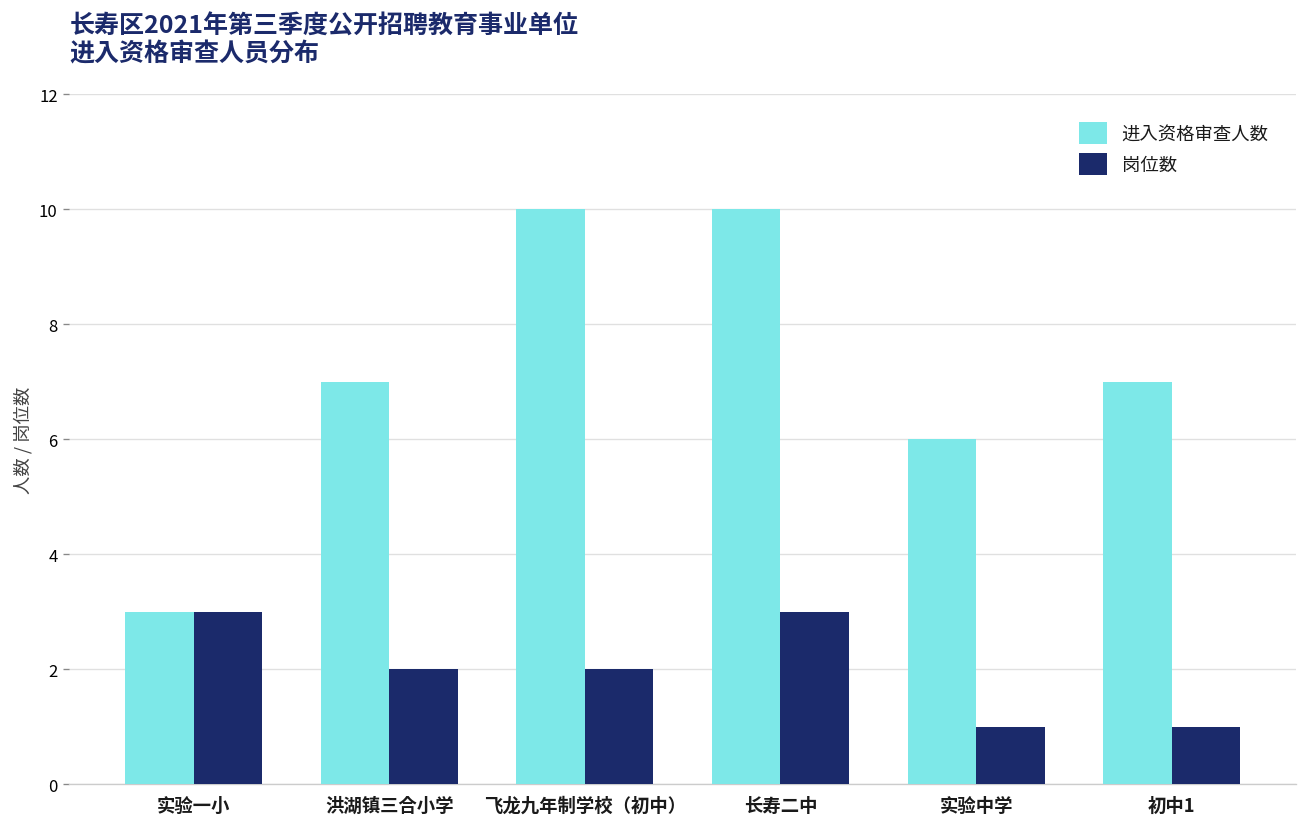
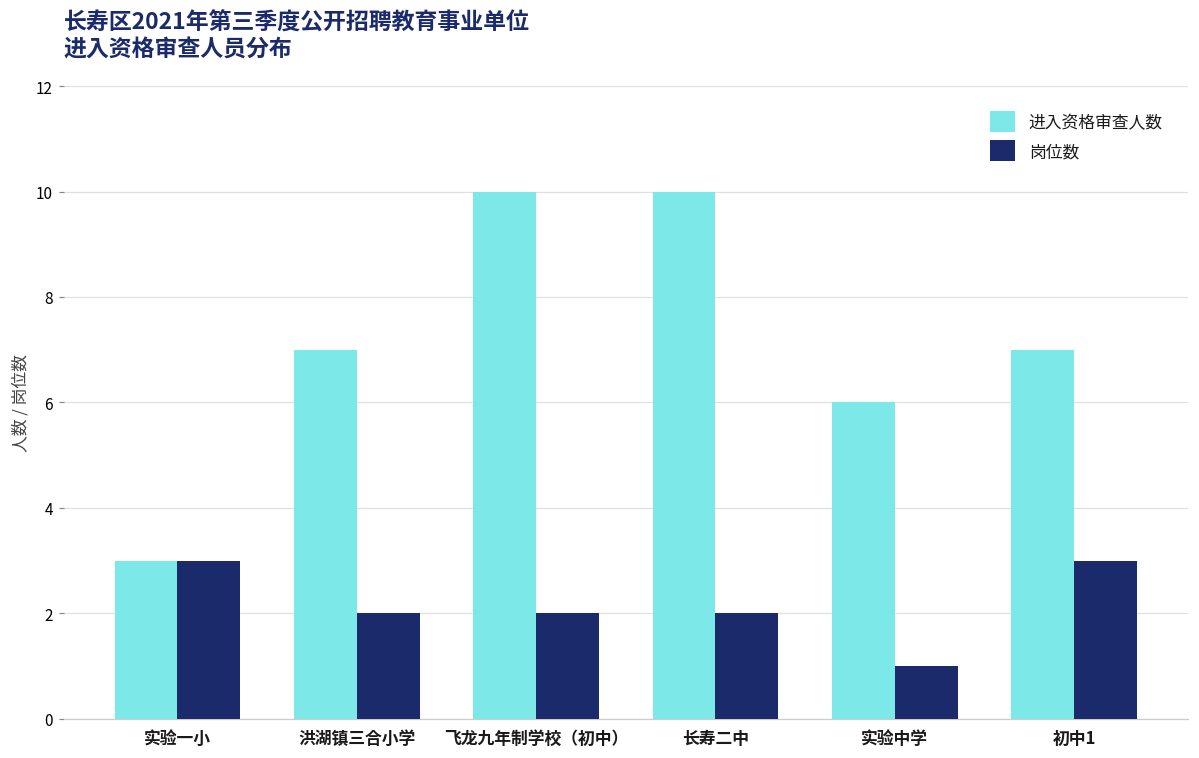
岗位数, 长寿二中: 3 -> 2
岗位数, 初中1: 1 -> 3
